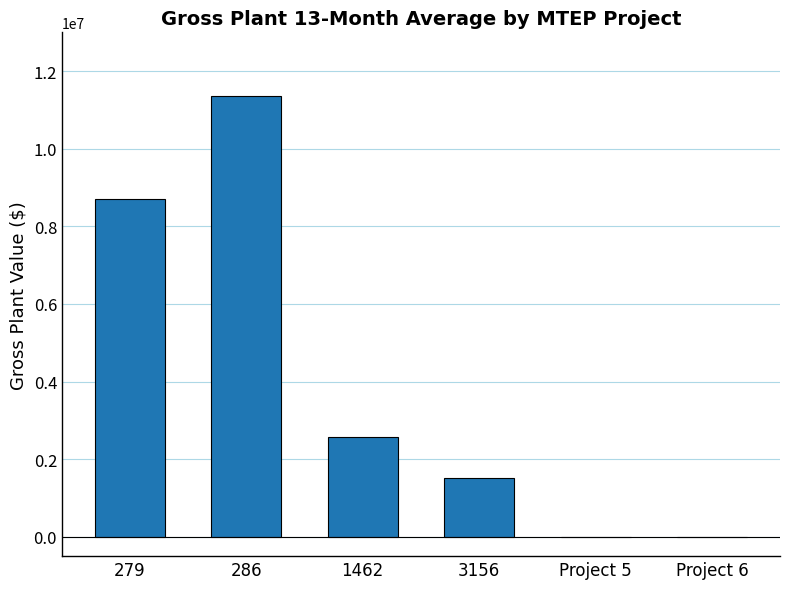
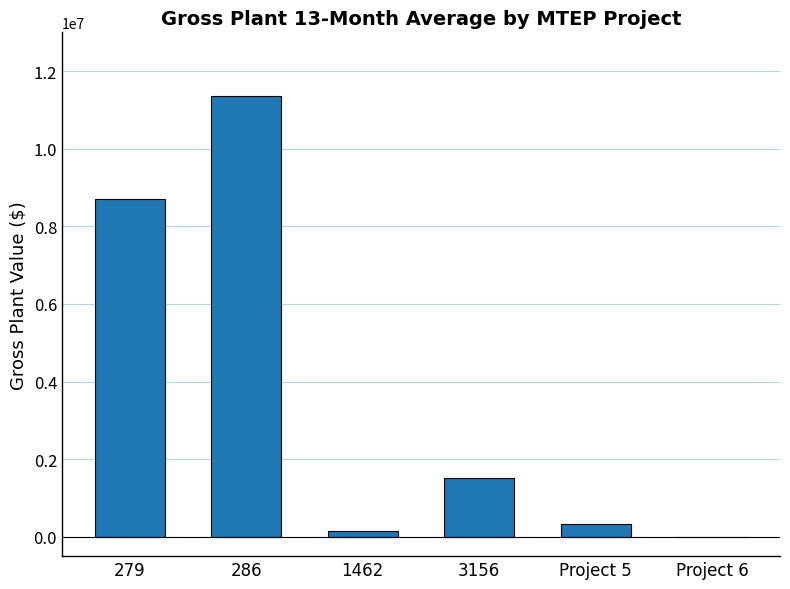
1462: 2600000 -> 200000
Project 5: 0 -> 300000
